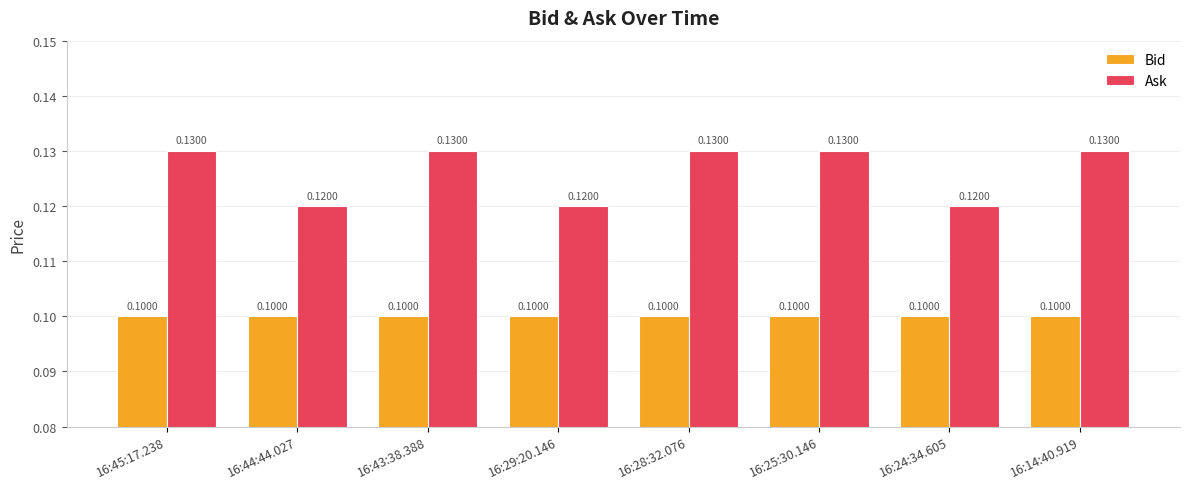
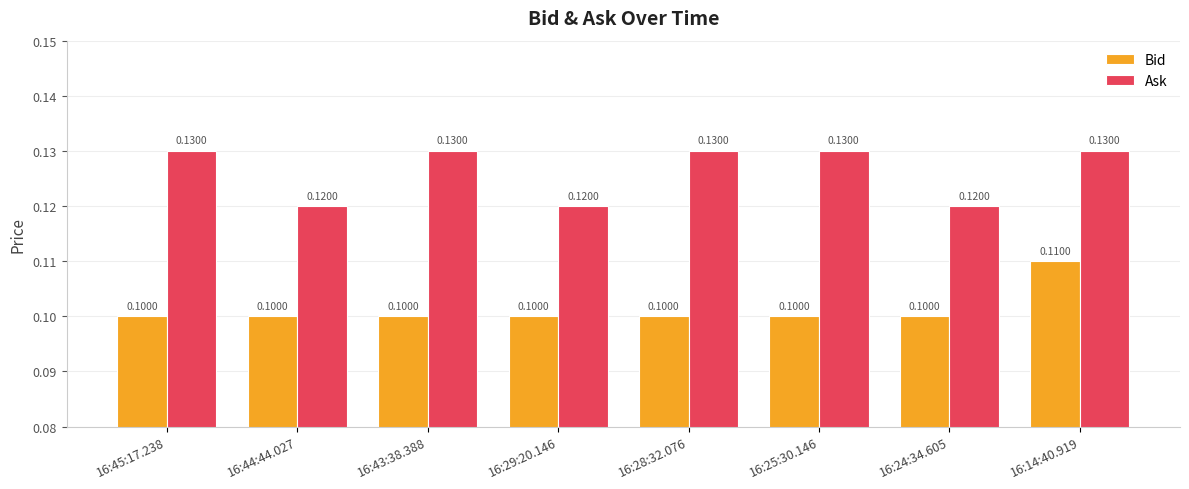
Bid, 16:14:40.919: 0.1000 -> 0.1100
